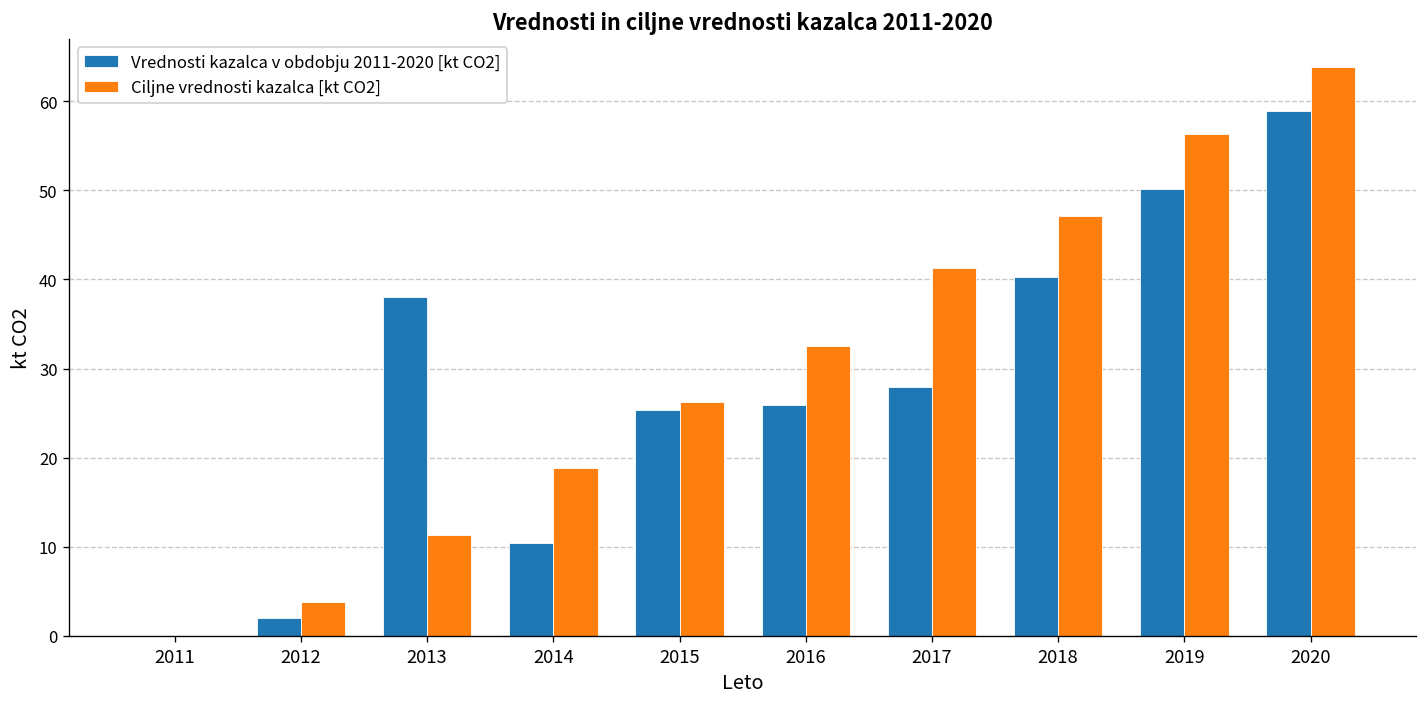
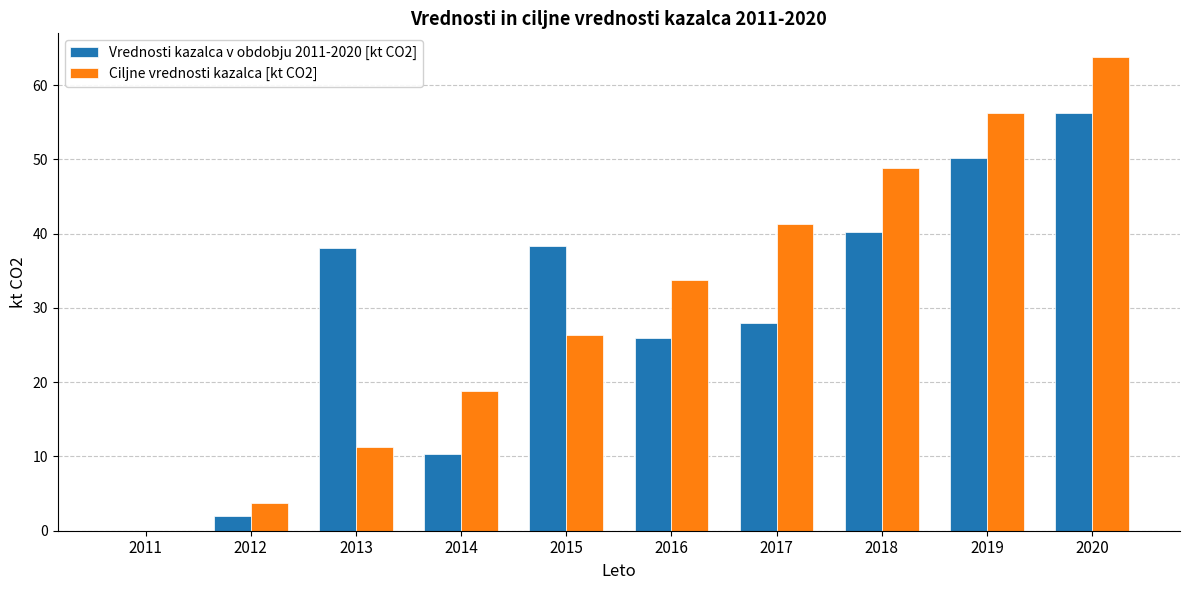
Vrednosti kazalca v obdobju 2011-2020 [kt CO2], 2015: 25 -> 38
Ciljne vrednosti kazalca [kt CO2], 2016: 32 -> 34
Ciljne vrednosti kazalca [kt CO2], 2018: 47 -> 49
Vrednosti kazalca v obdobju 2011-2020 [kt CO2], 2020: 59 -> 56
